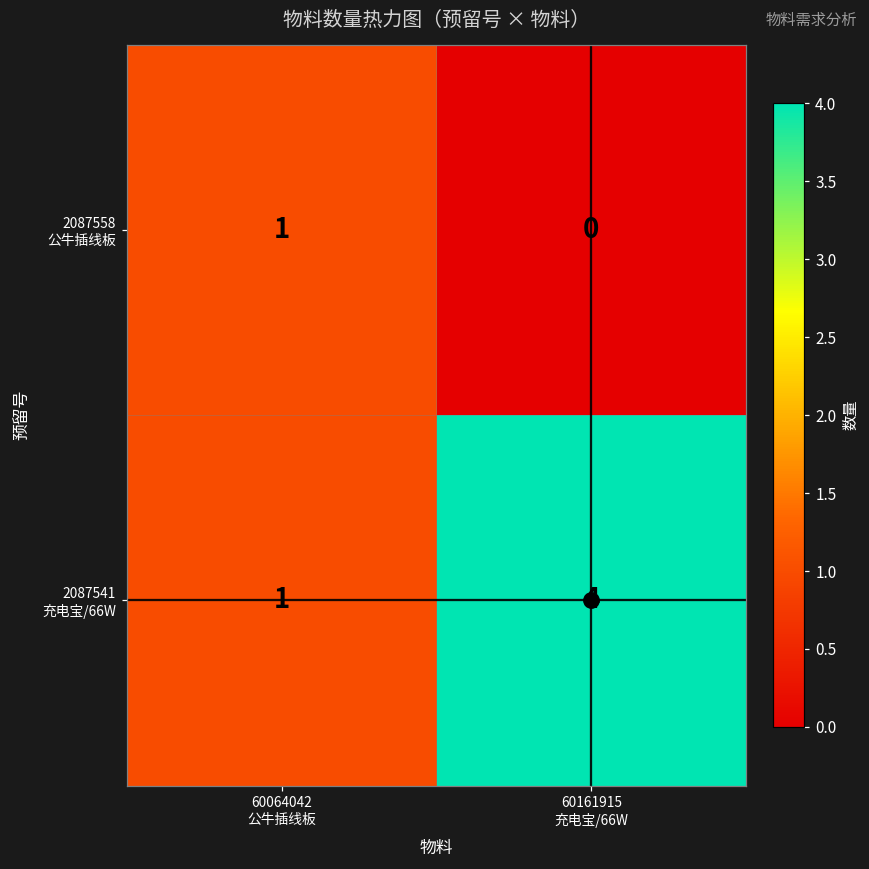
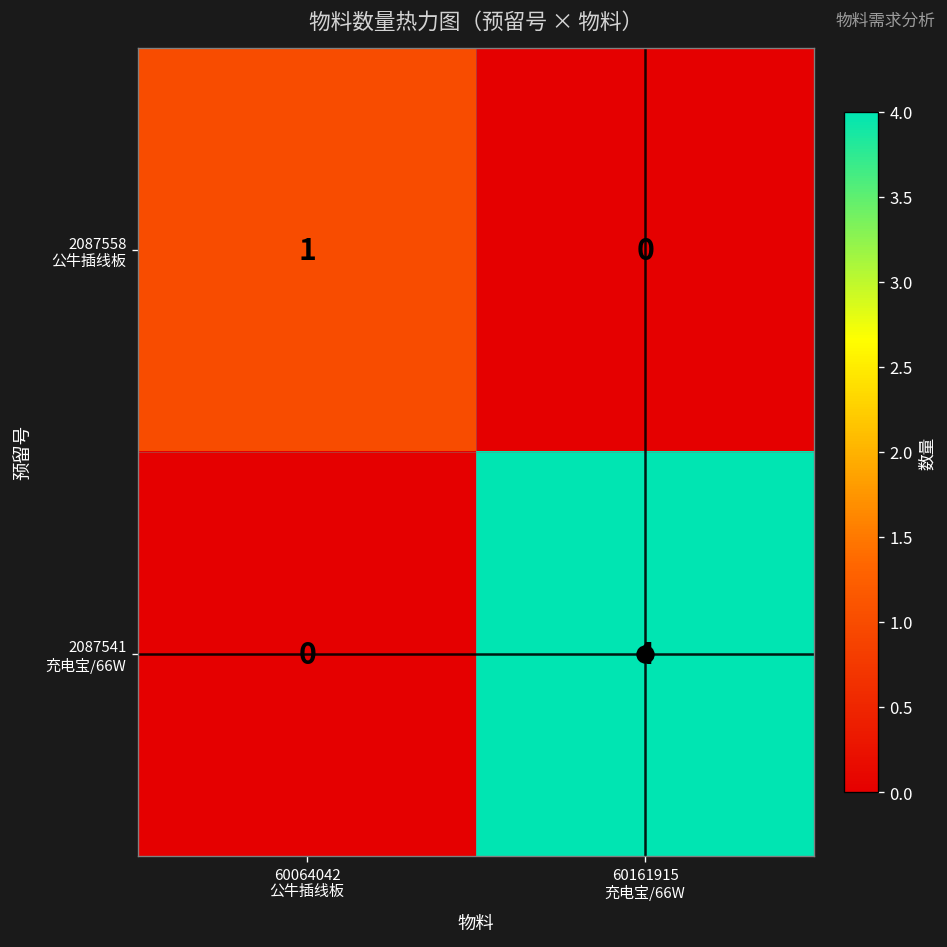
2087541 充电宝/66W, 60064042 公牛插线板: 1 -> 0
